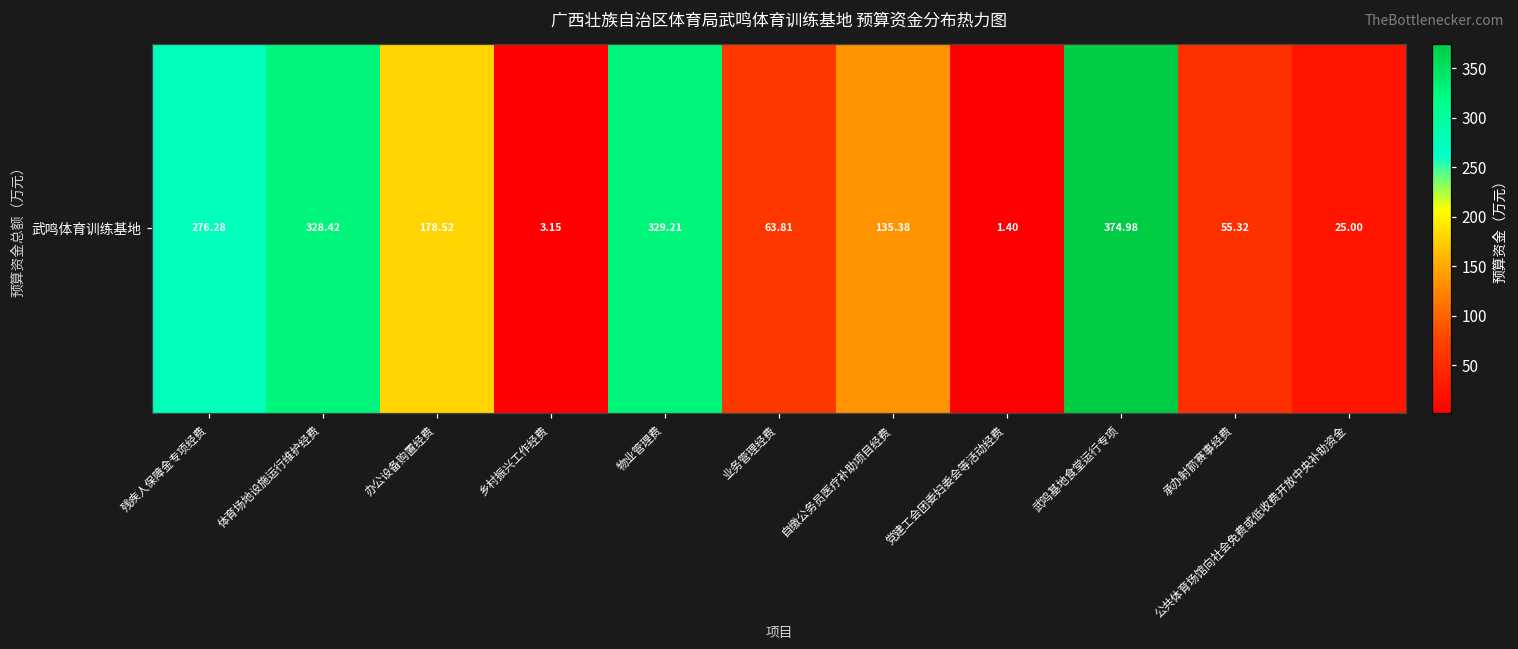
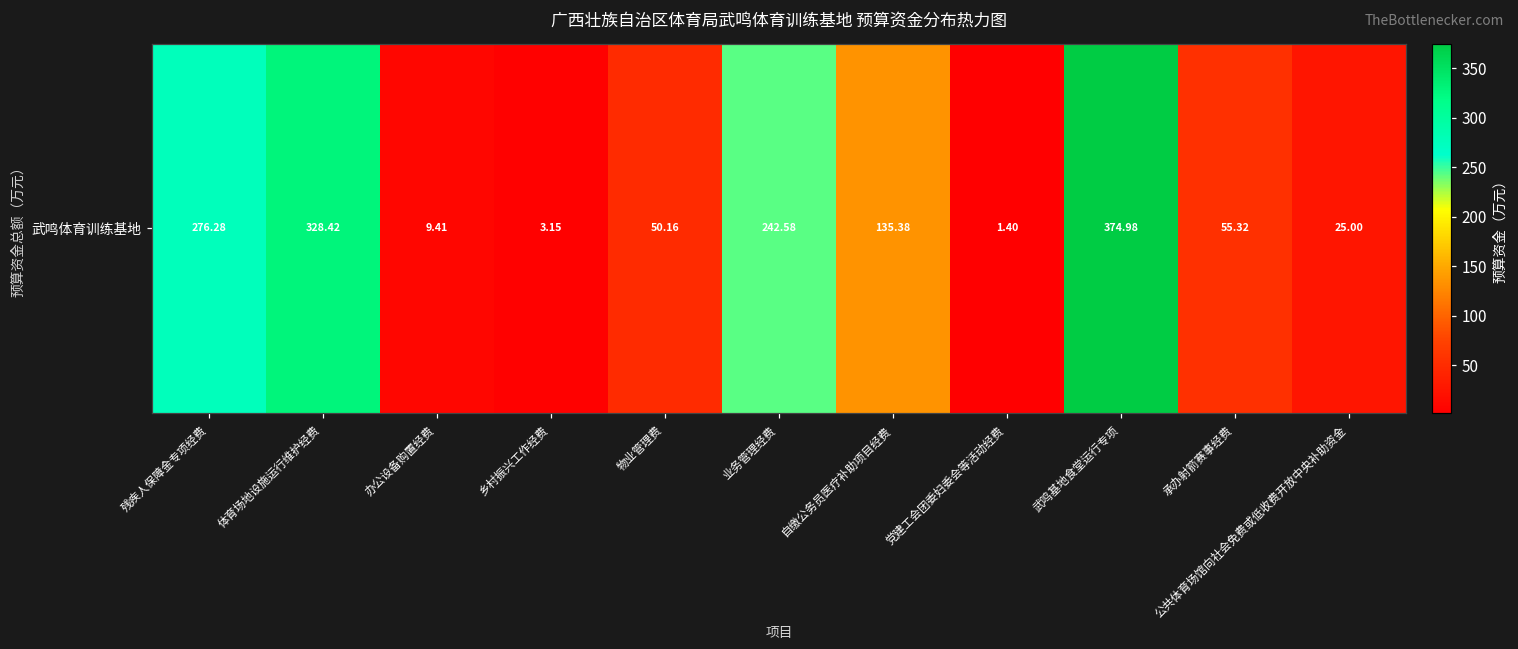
武鸣体育训练基地, 办公设备购置经费: 178.52 -> 9.41
武鸣体育训练基地, 物业管理费: 329.21 -> 50.16
武鸣体育训练基地, 业务管理经费: 63.81 -> 242.58
